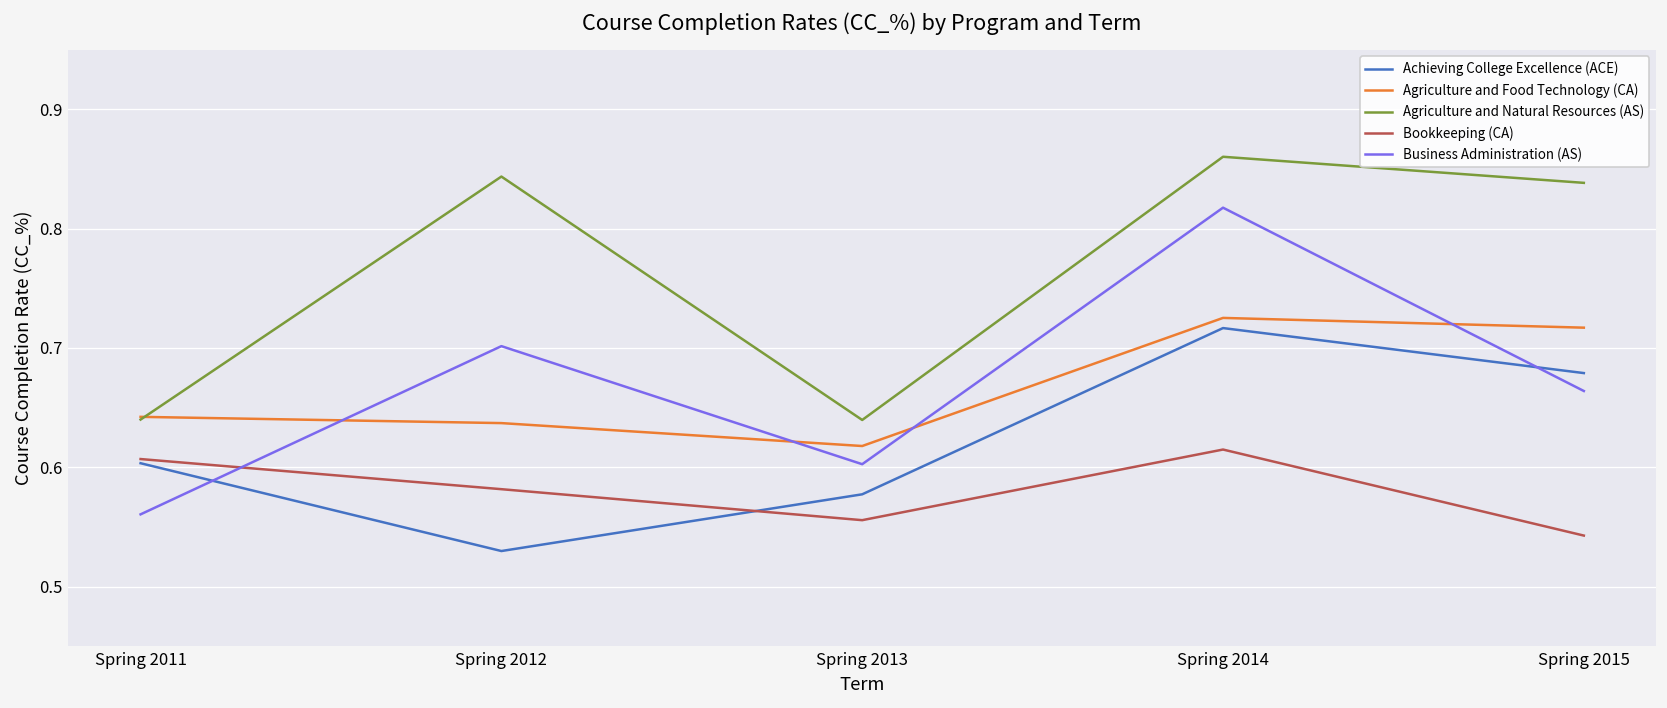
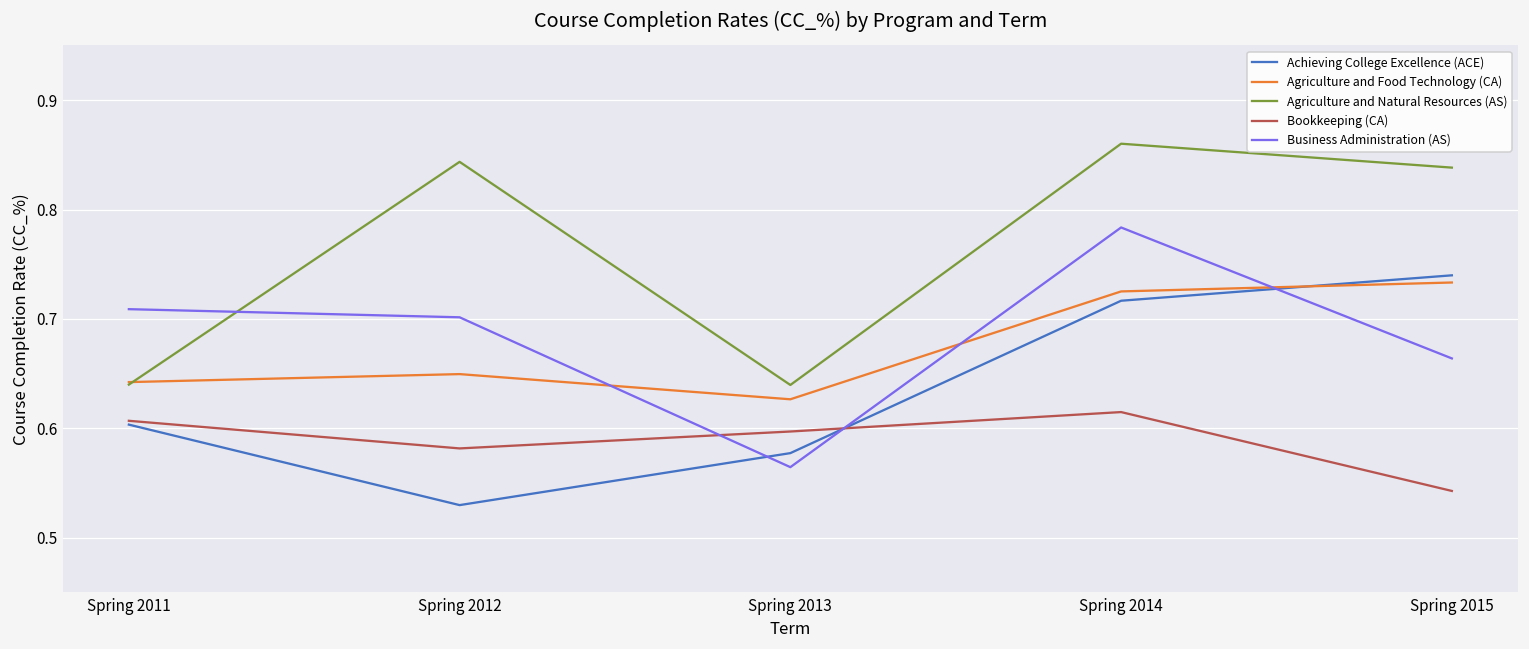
Business Administration (AS), Spring 2011: 0.56 -> 0.71
Agriculture and Food Technology (CA), Spring 2012: 0.64 -> 0.65
Agriculture and Food Technology (CA), Spring 2013: 0.62 -> 0.63
Bookkeeping (CA), Spring 2013: 0.56 -> 0.60
Business Administration (AS), Spring 2013: 0.60 -> 0.56
Business Administration (AS), Spring 2014: 0.82 -> 0.78
Achieving College Excellence (ACE), Spring 2015: 0.68 -> 0.74
Agriculture and Food Technology (CA), Spring 2015: 0.72 -> 0.73
